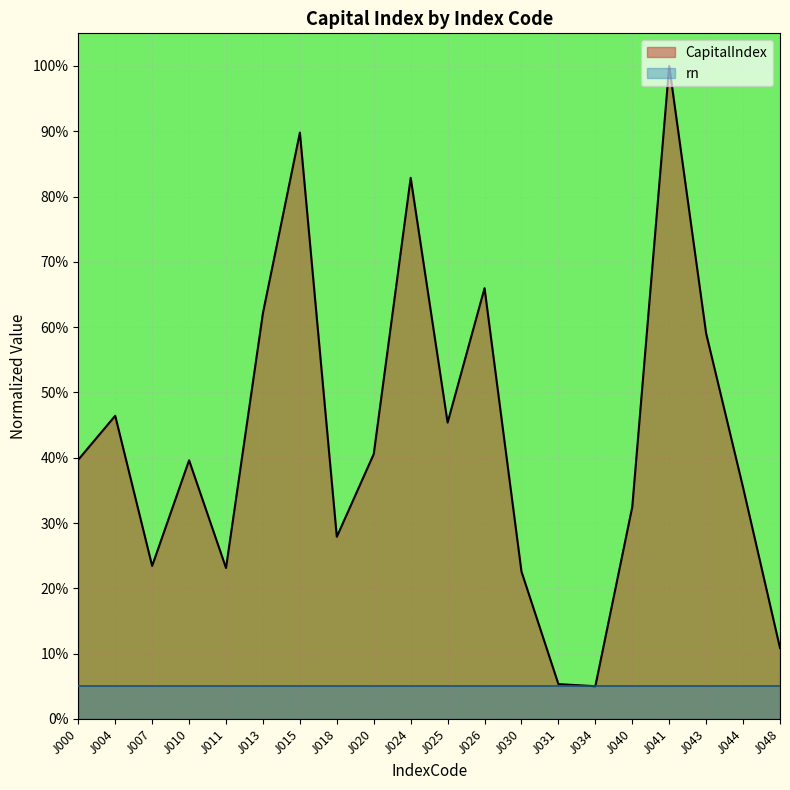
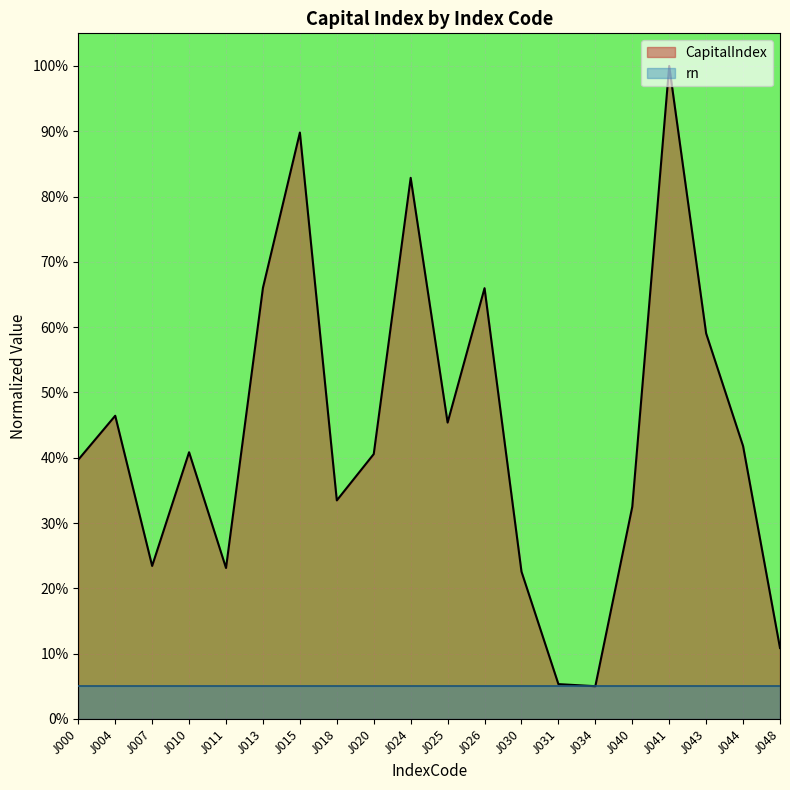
CapitalIndex, J010: 40% -> 41%
CapitalIndex, J013: 62% -> 66%
CapitalIndex, J018: 28% -> 33%
CapitalIndex, J044: 35% -> 42%
